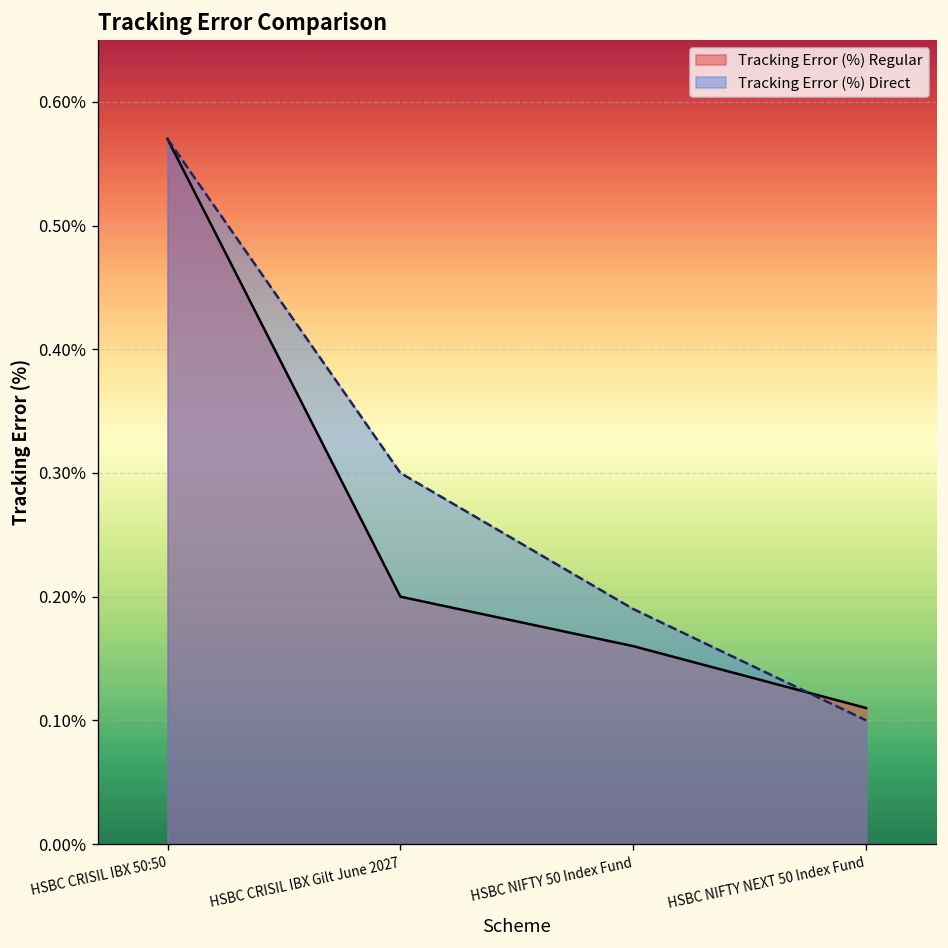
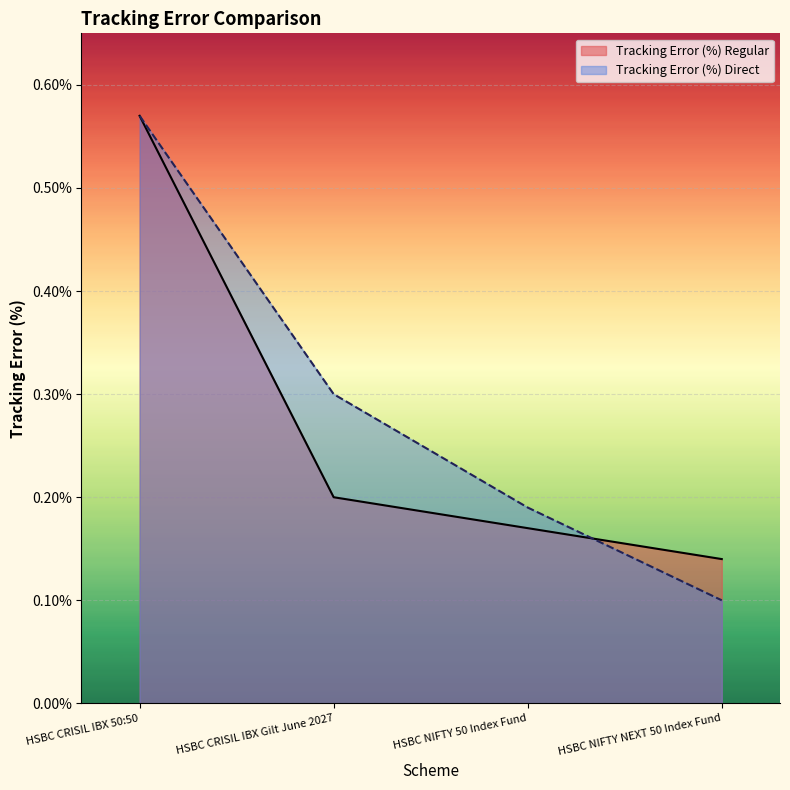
Tracking Error (%) Regular, HSBC NIFTY 50 Index Fund: 0.16% -> 0.17%
Tracking Error (%) Regular, HSBC NIFTY NEXT 50 Index Fund: 0.11% -> 0.14%
